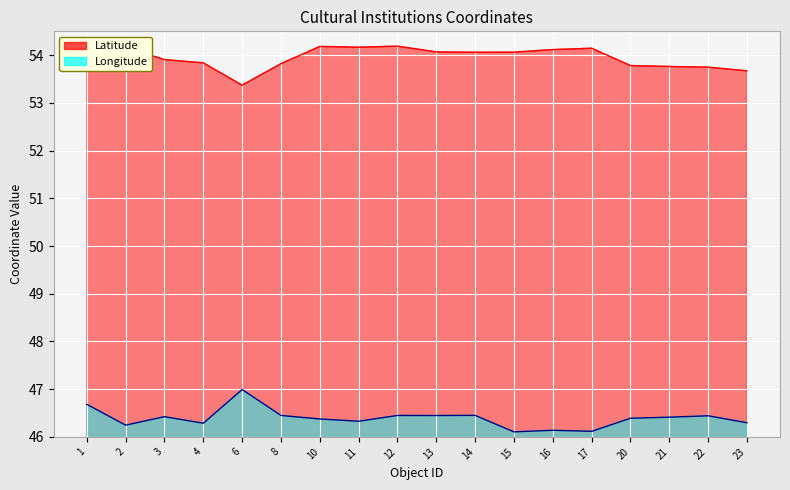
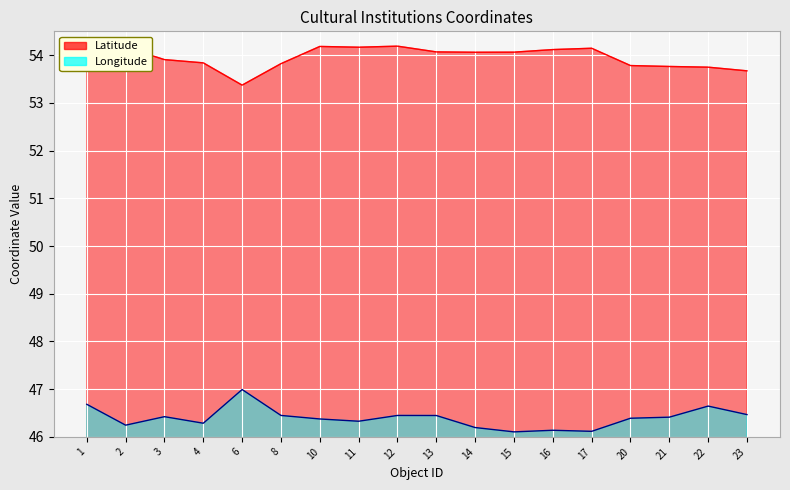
Longitude, 14: 46.5 -> 46.2
Longitude, 22: 46.4 -> 46.6
Longitude, 23: 46.3 -> 46.5
